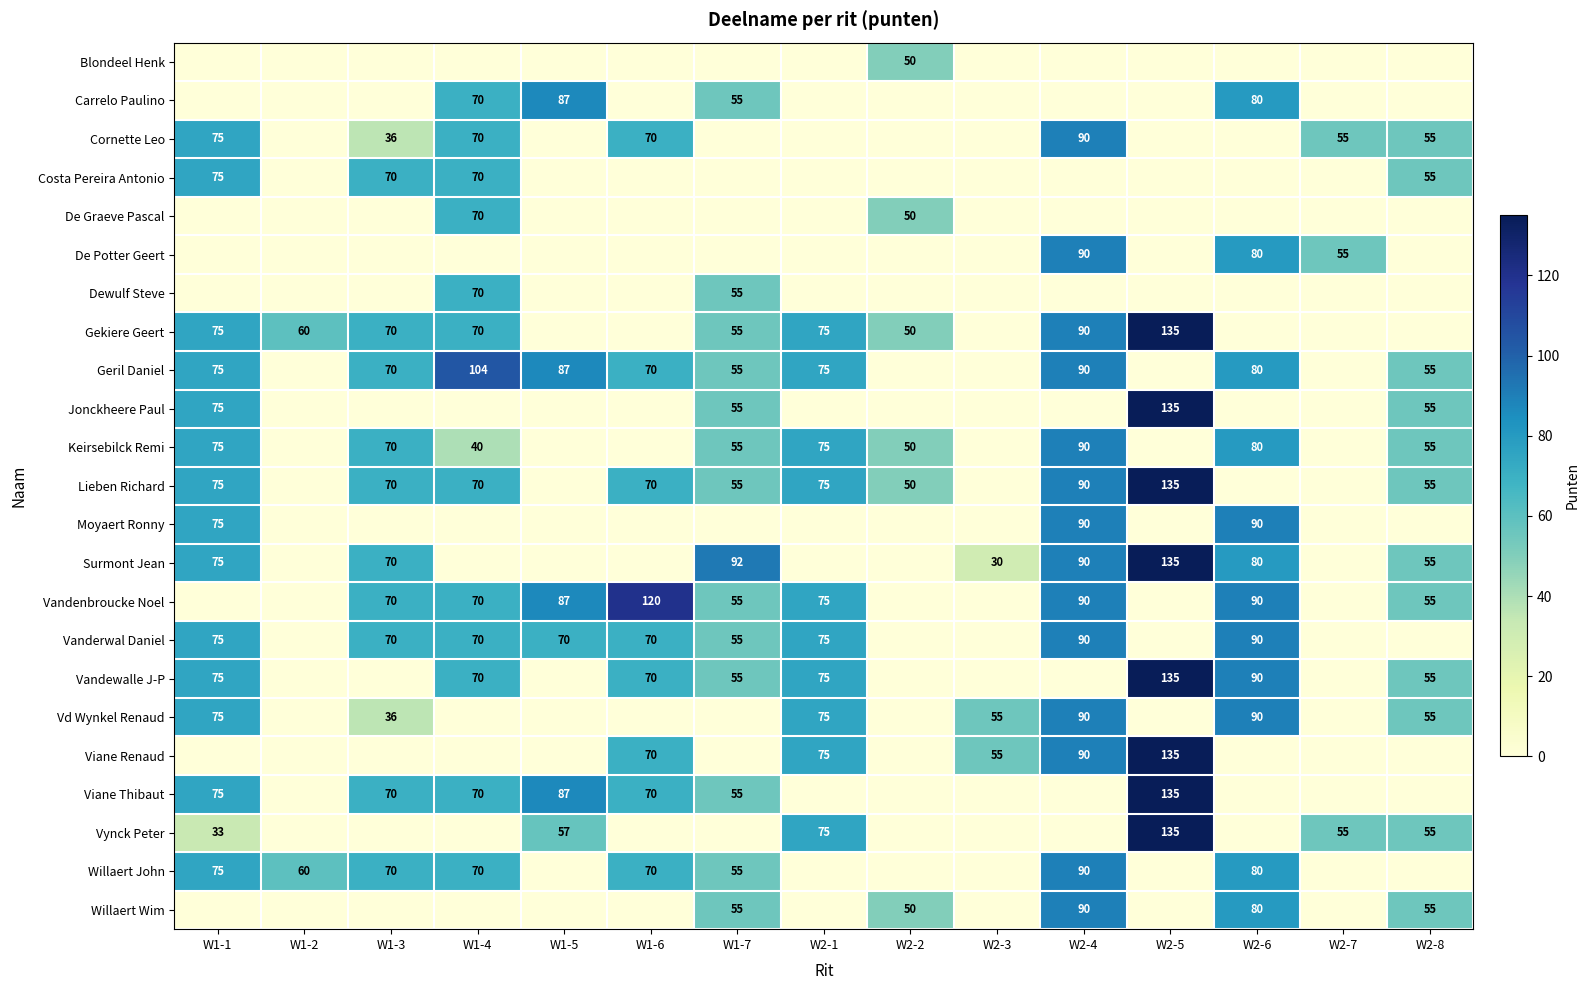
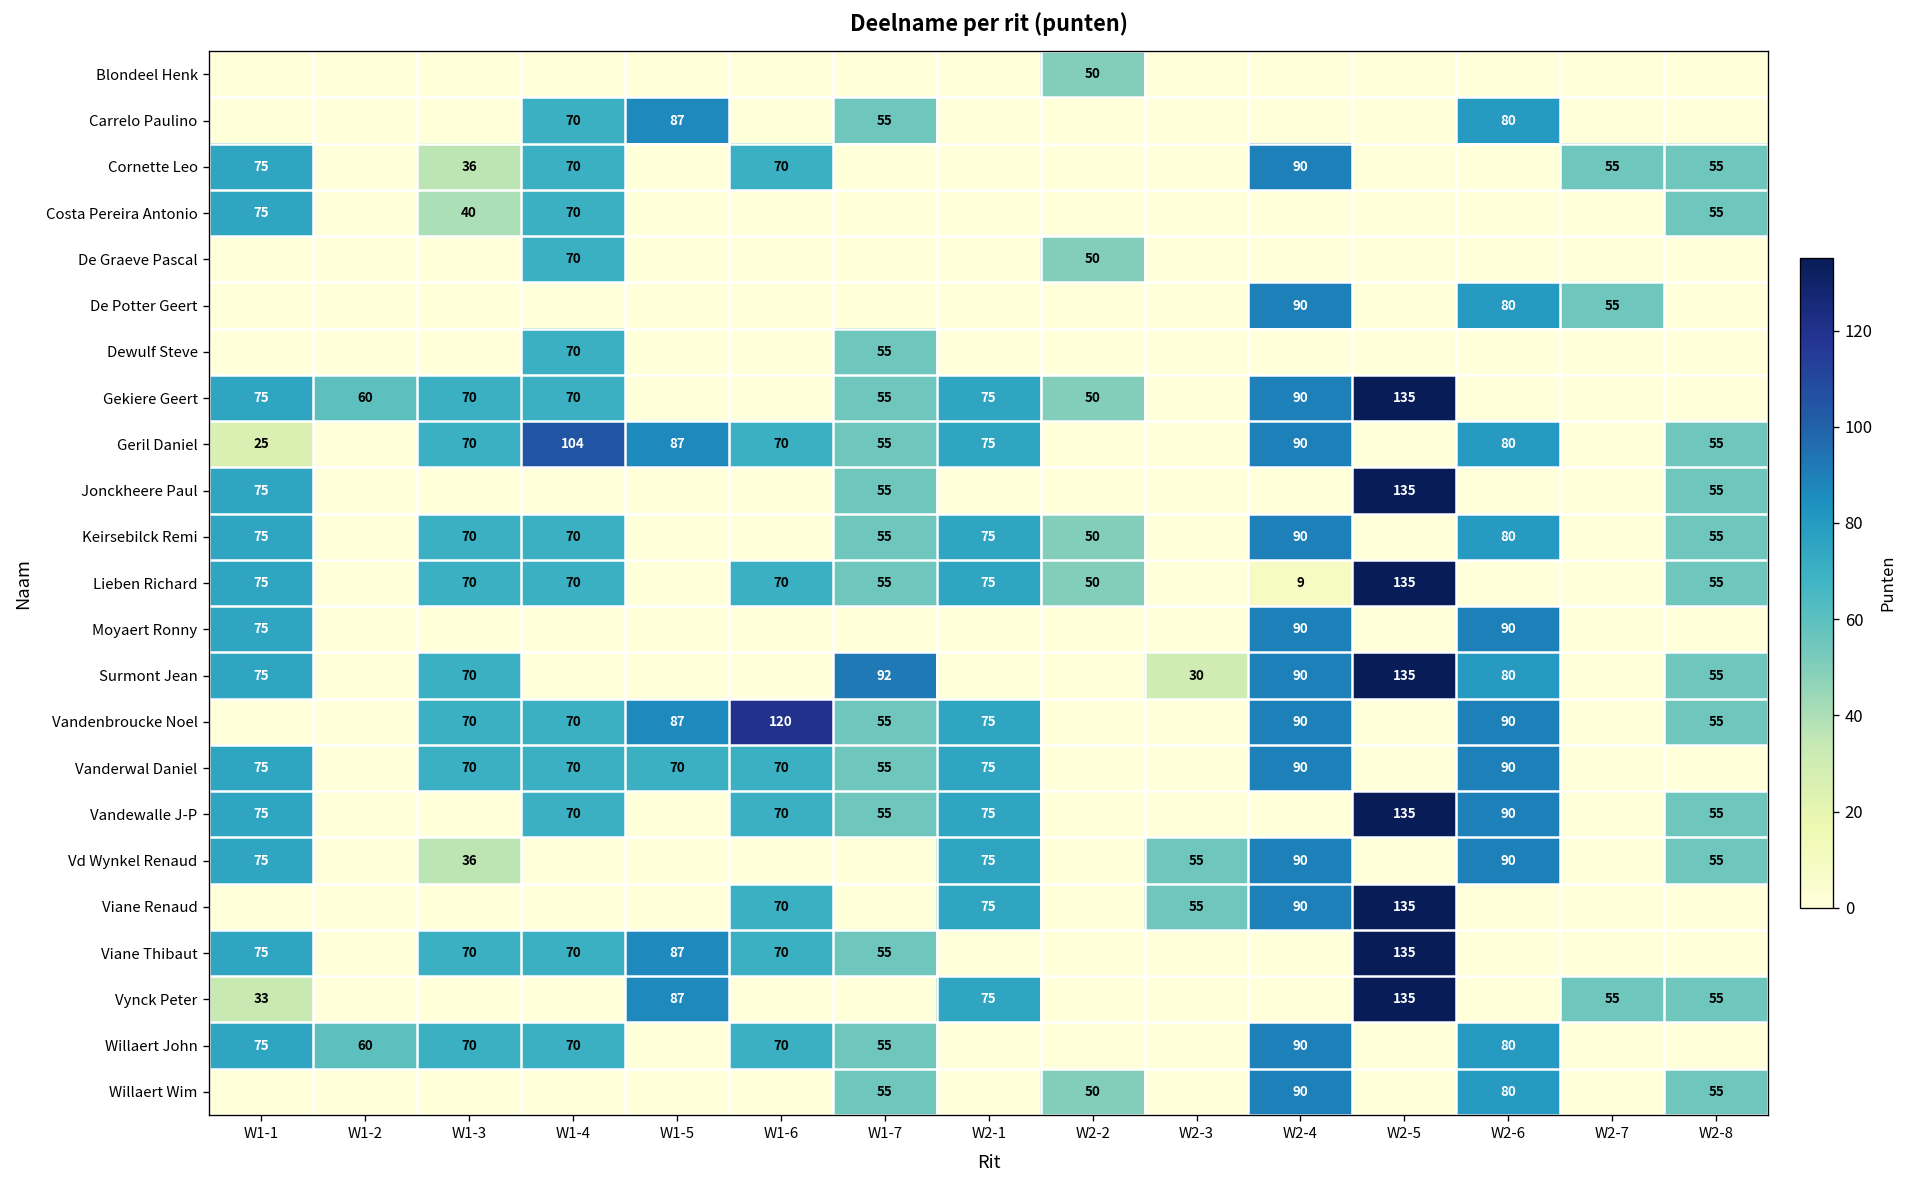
Costa Pereira Antonio, W1-3: 70 -> 40
Geril Daniel, W1-1: 75 -> 25
Keirsebilck Remi, W1-4: 40 -> 70
Lieben Richard, W2-4: 90 -> 9
Vynck Peter, W1-5: 57 -> 87
